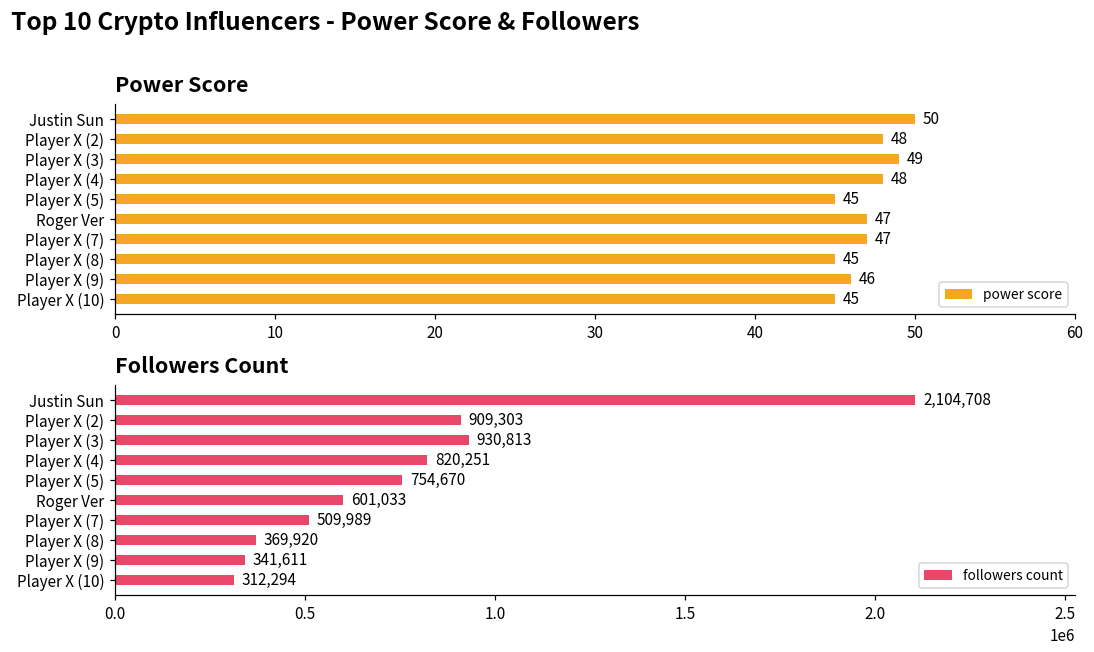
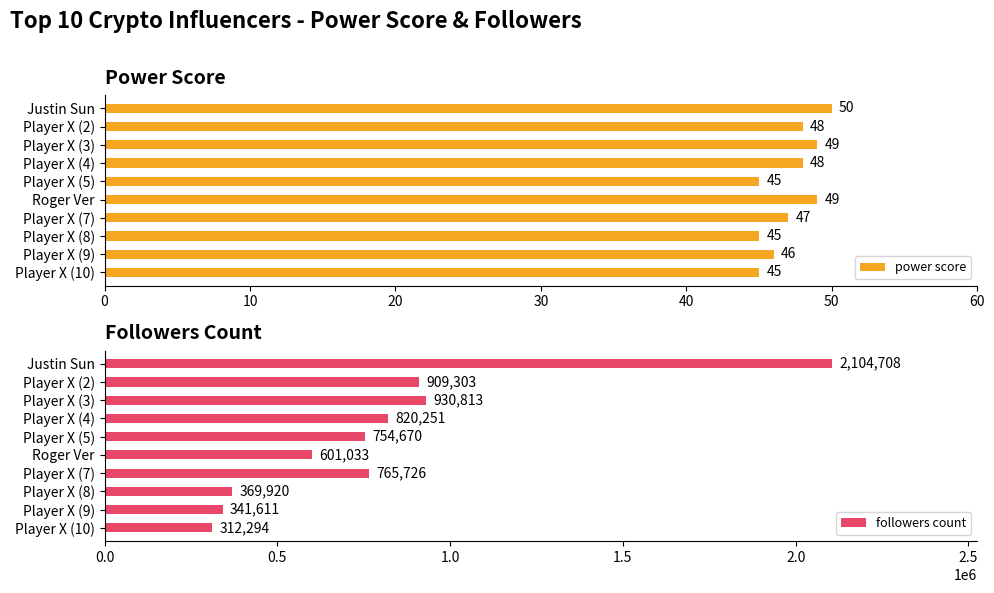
Power Score, Roger Ver: 47 -> 49
Followers Count, Player X (7): 509,989 -> 765,726
